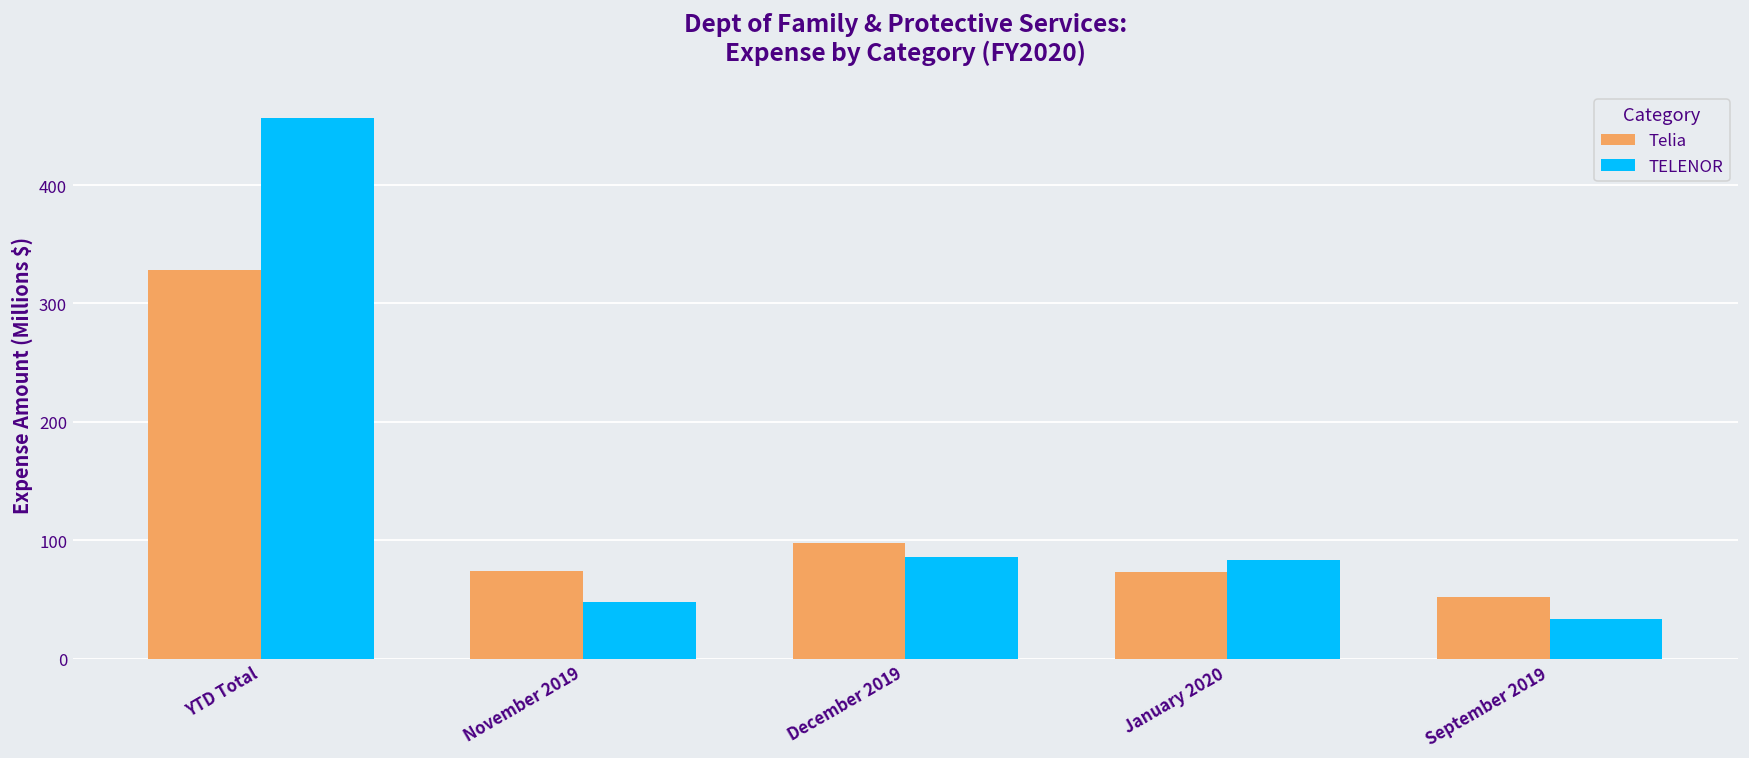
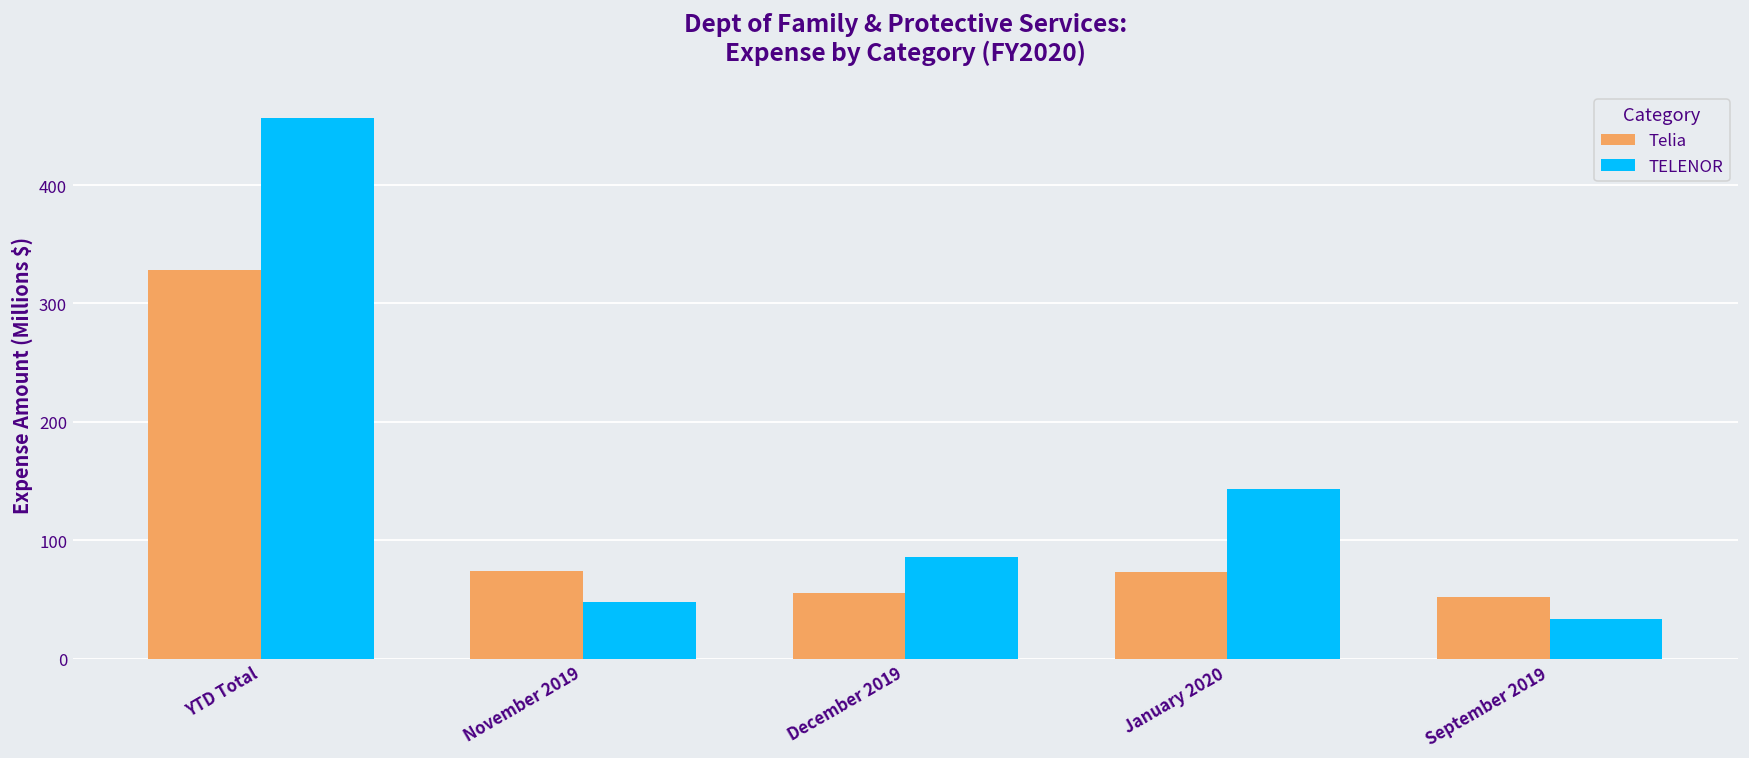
Telia, December 2019: 98 -> 55
TELENOR, January 2020: 83 -> 144
